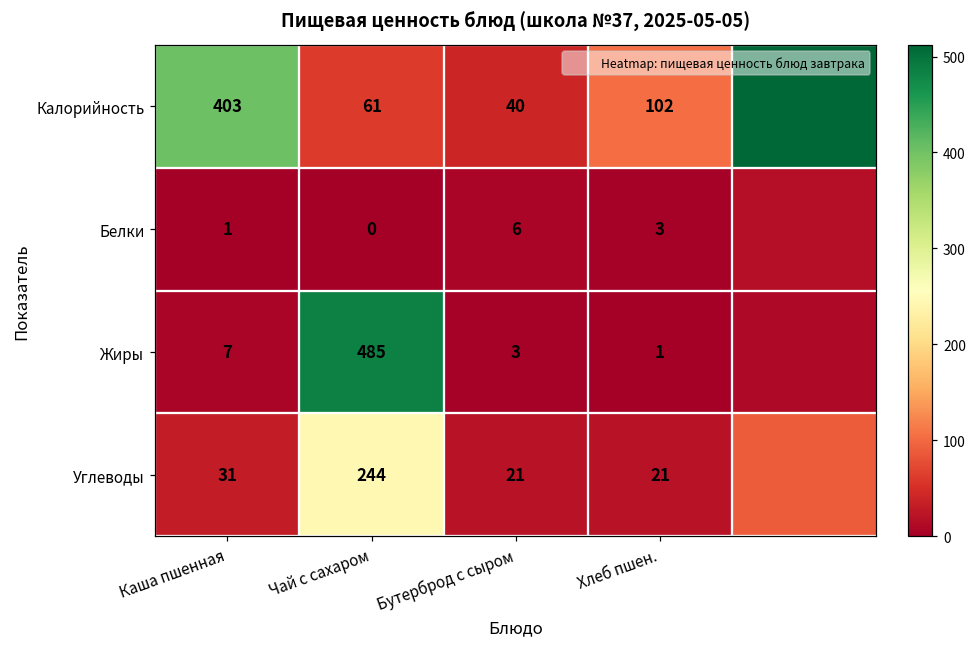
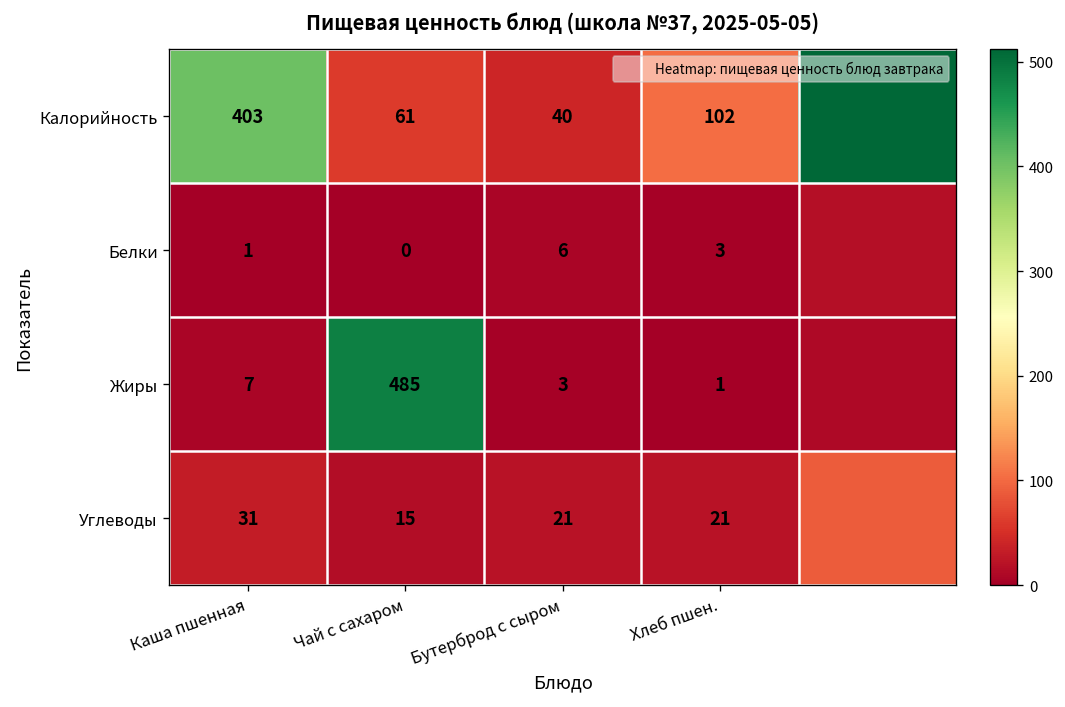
Углеводы, Чай с сахаром: 244 -> 15
